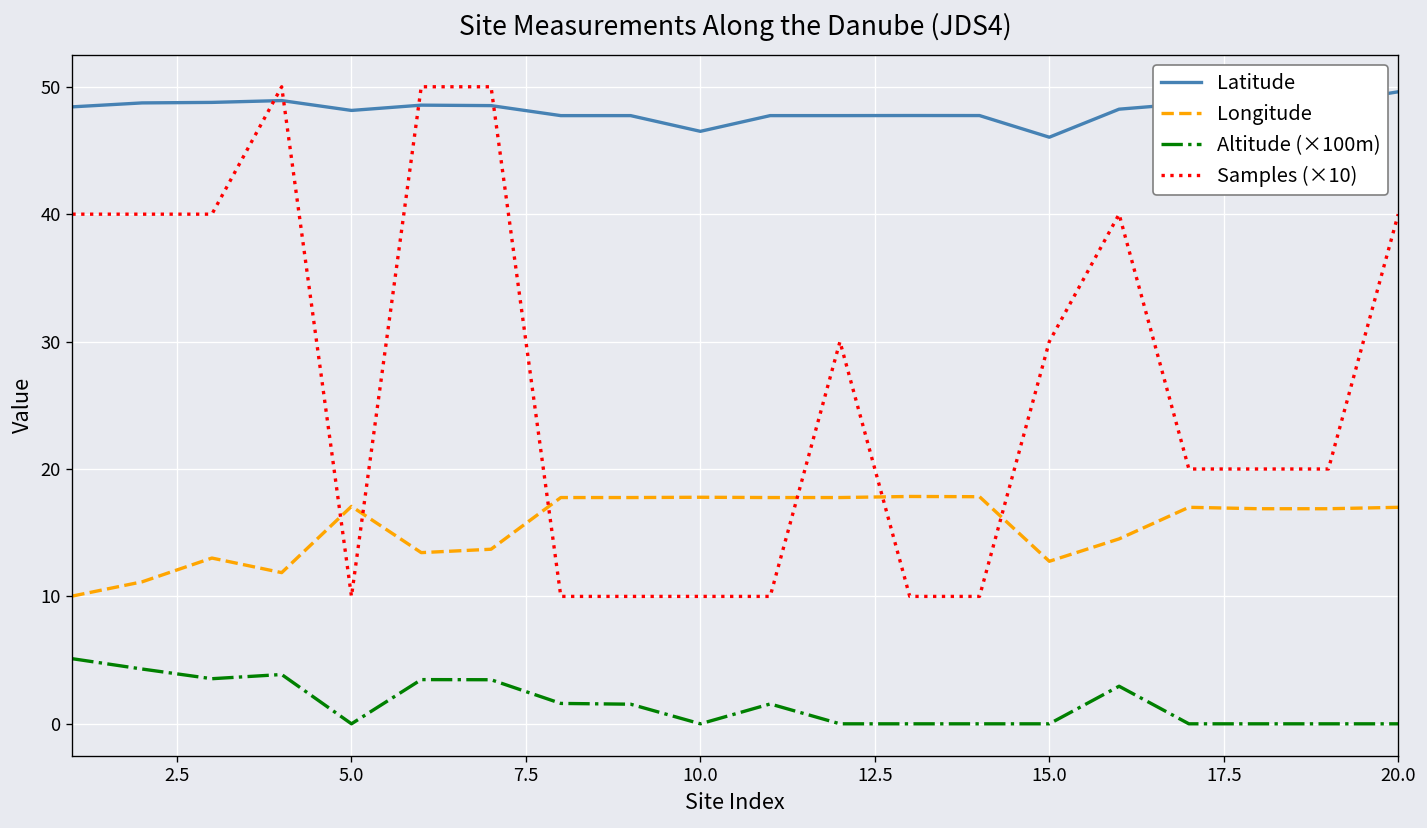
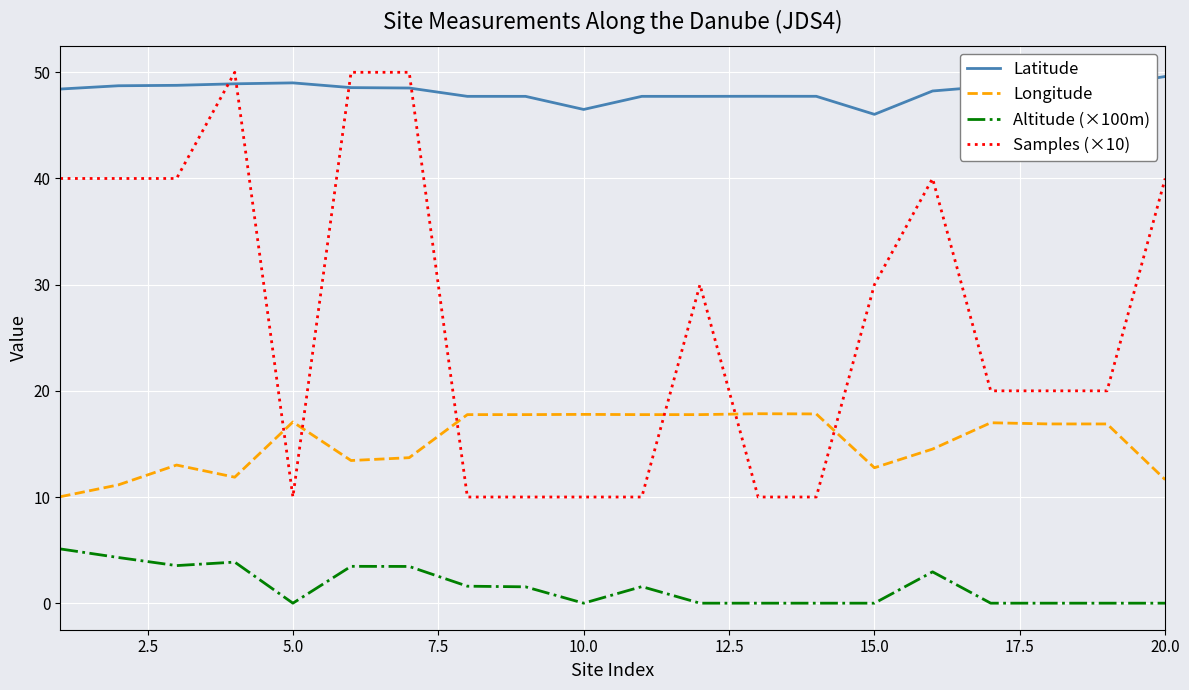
Latitude, 5.0: 48.1 -> 49.0
Longitude, 20.0: 17.0 -> 11.6
